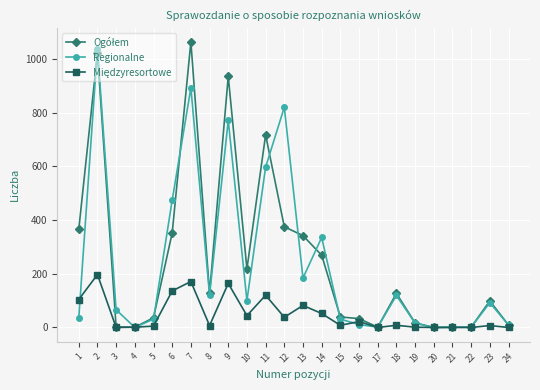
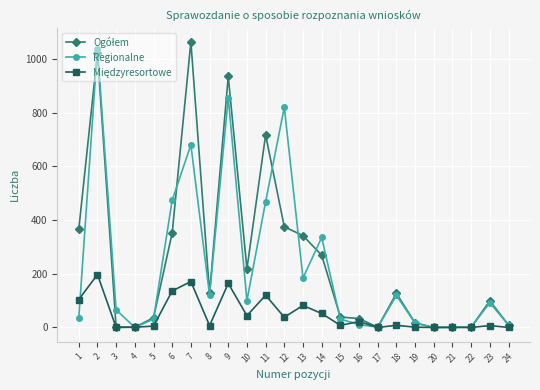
Regionalne, 7: 890 -> 680
Regionalne, 9: 770 -> 860
Regionalne, 11: 600 -> 470
